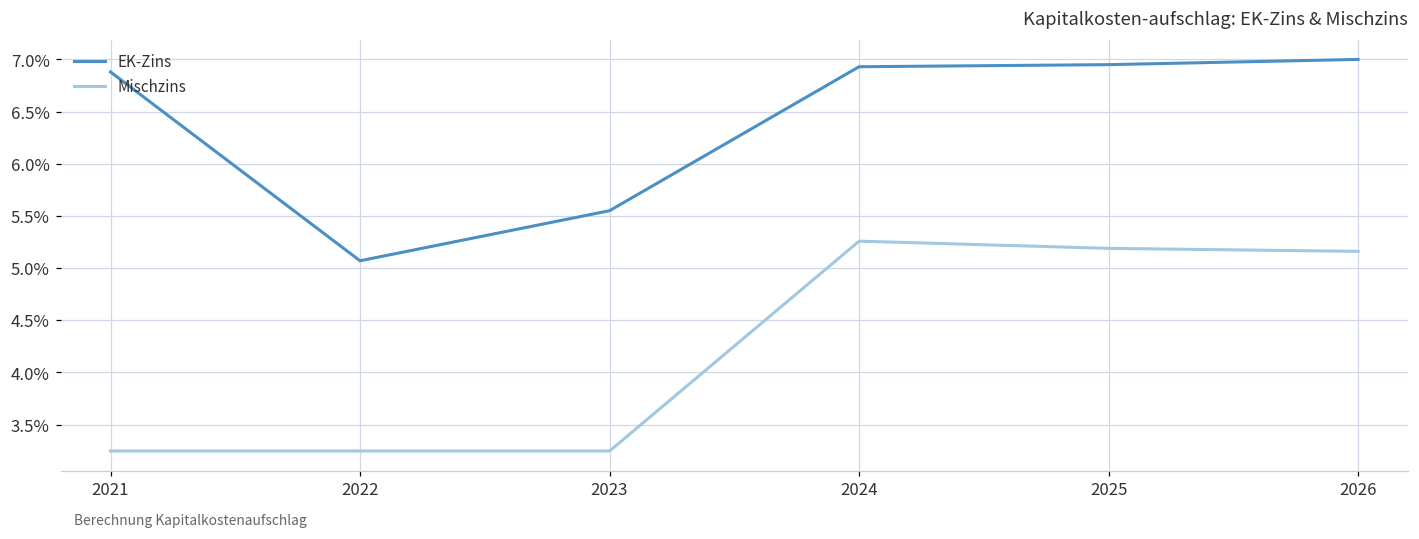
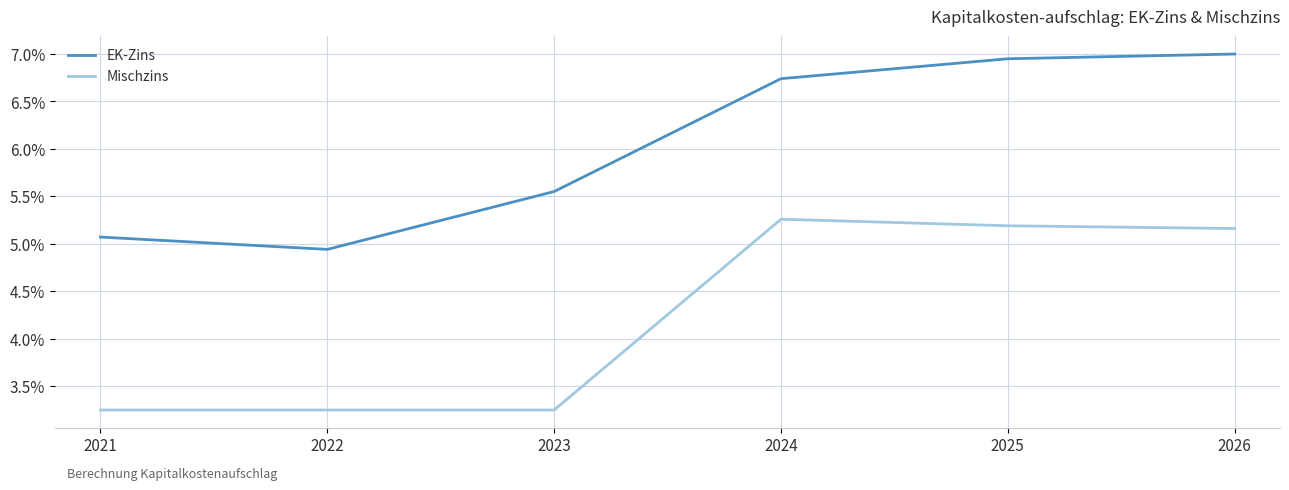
EK-Zins, 2021: 6.9% -> 5.1%
EK-Zins, 2022: 5.1% -> 4.9%
EK-Zins, 2024: 6.9% -> 6.7%
